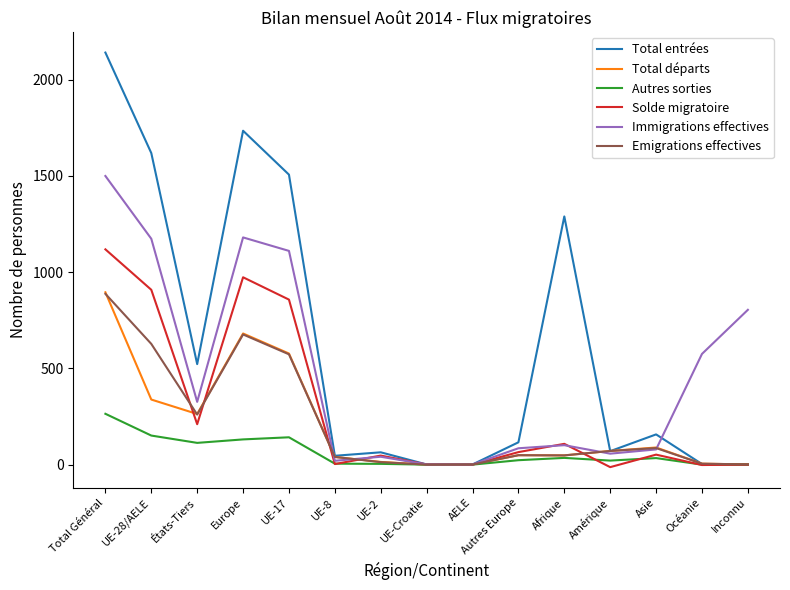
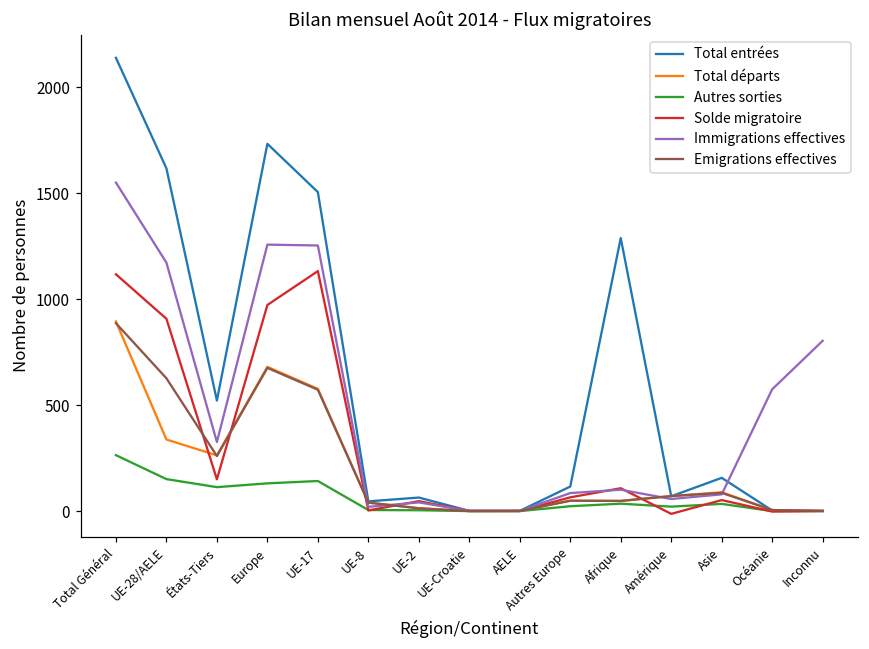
Immigrations effectives, Total Général: 1500 -> 1550
Solde migratoire, États-Tiers: 210 -> 150
Immigrations effectives, Europe: 1180 -> 1260
Solde migratoire, UE-17: 860 -> 1130
Immigrations effectives, UE-17: 1110 -> 1250
